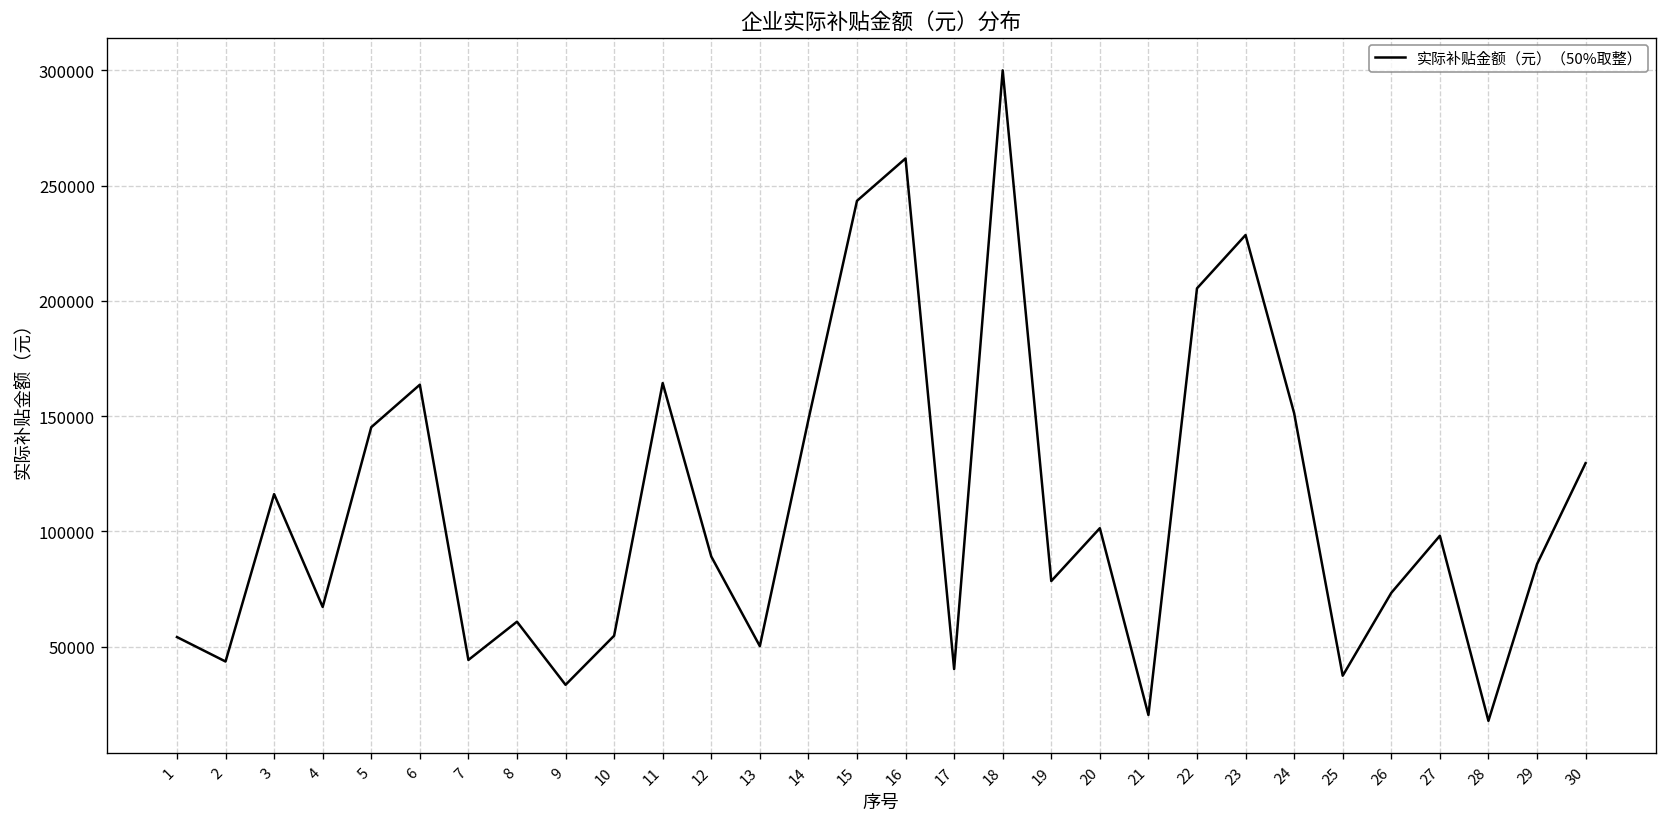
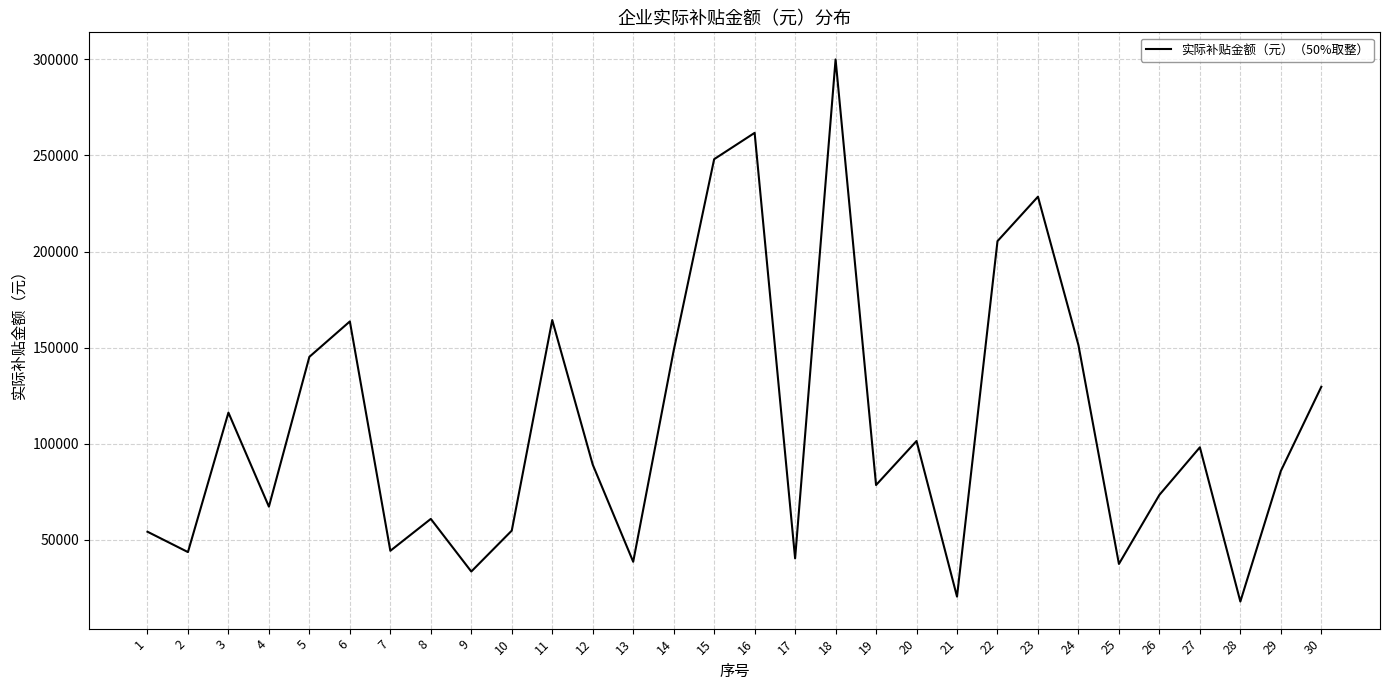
13: 50000 -> 39000
15: 243000 -> 248000
